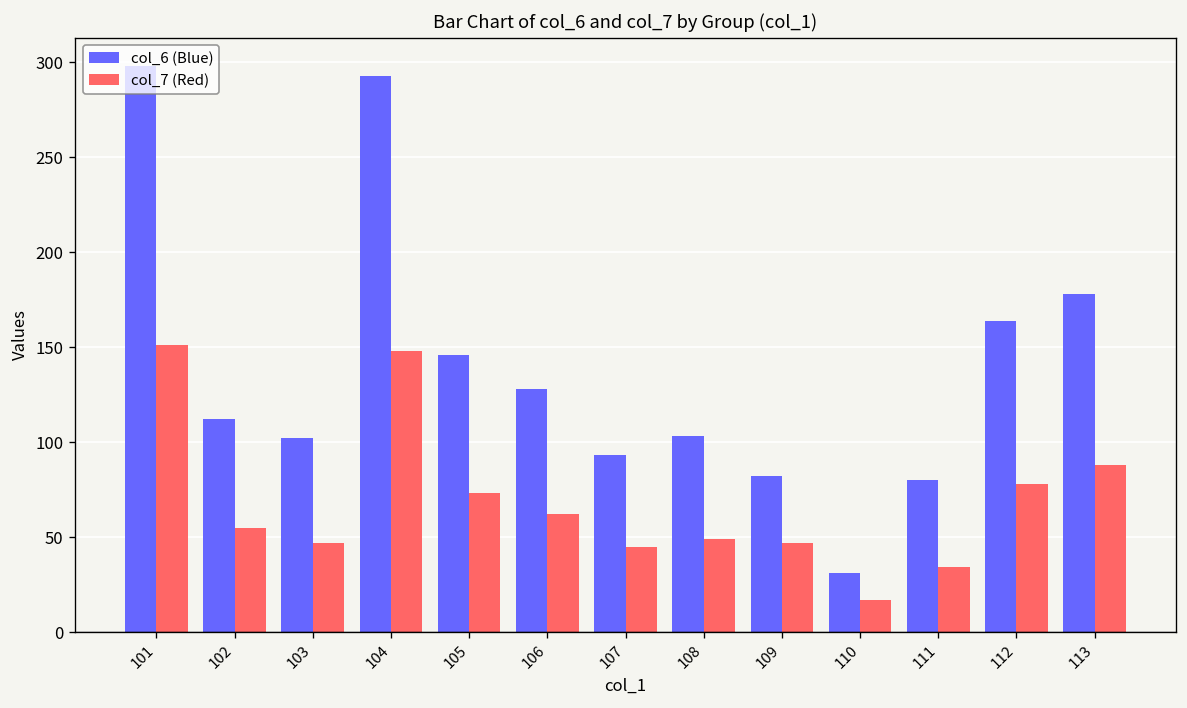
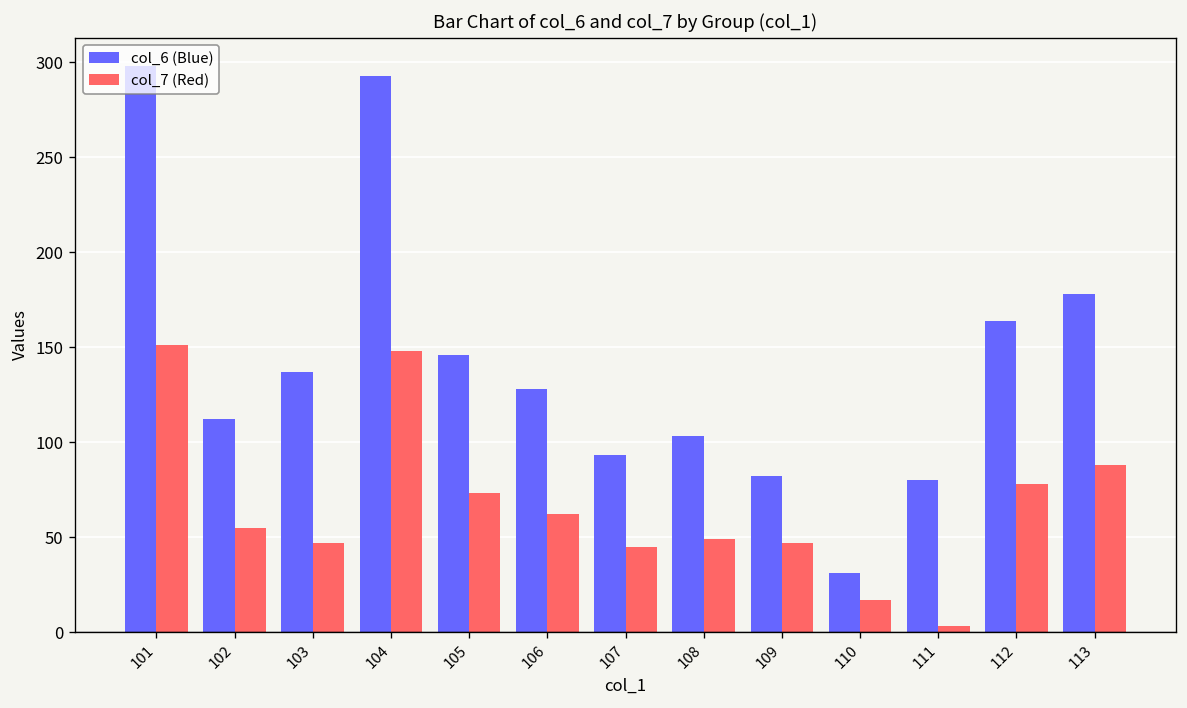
col_6 (Blue), 103: 102 -> 137
col_7 (Red), 111: 34 -> 3
